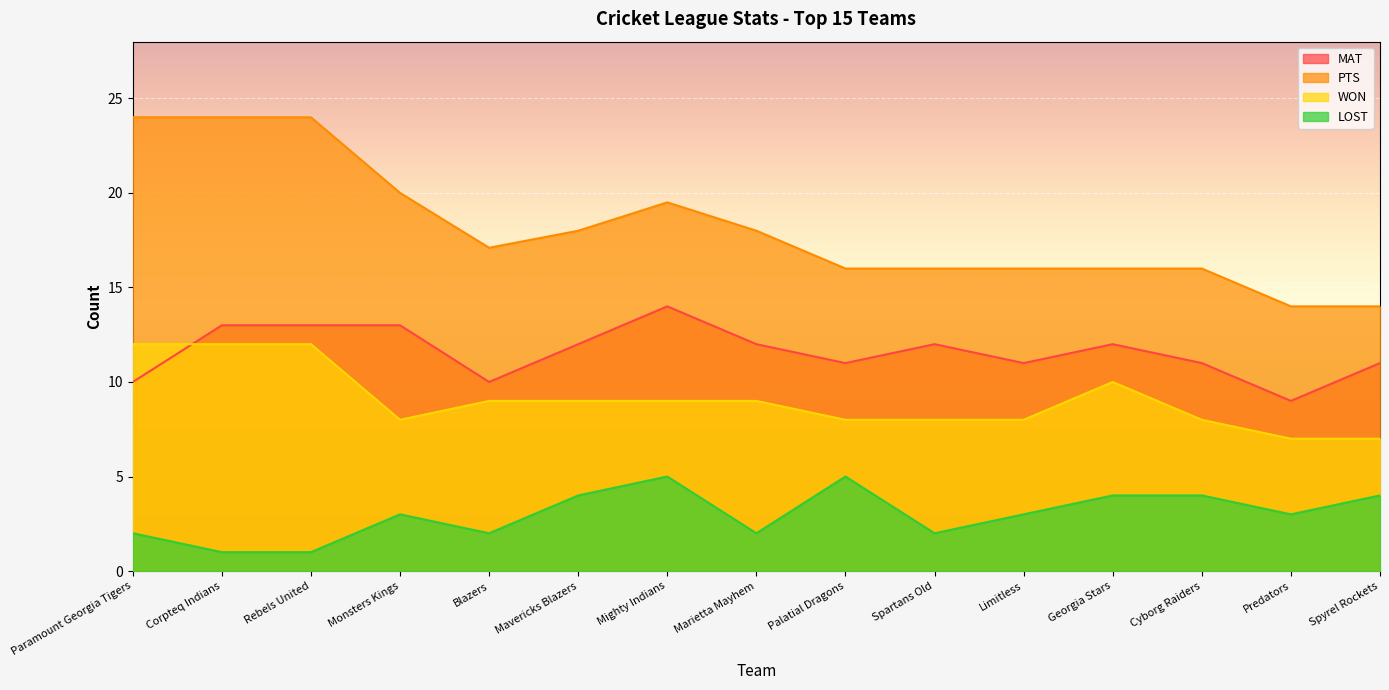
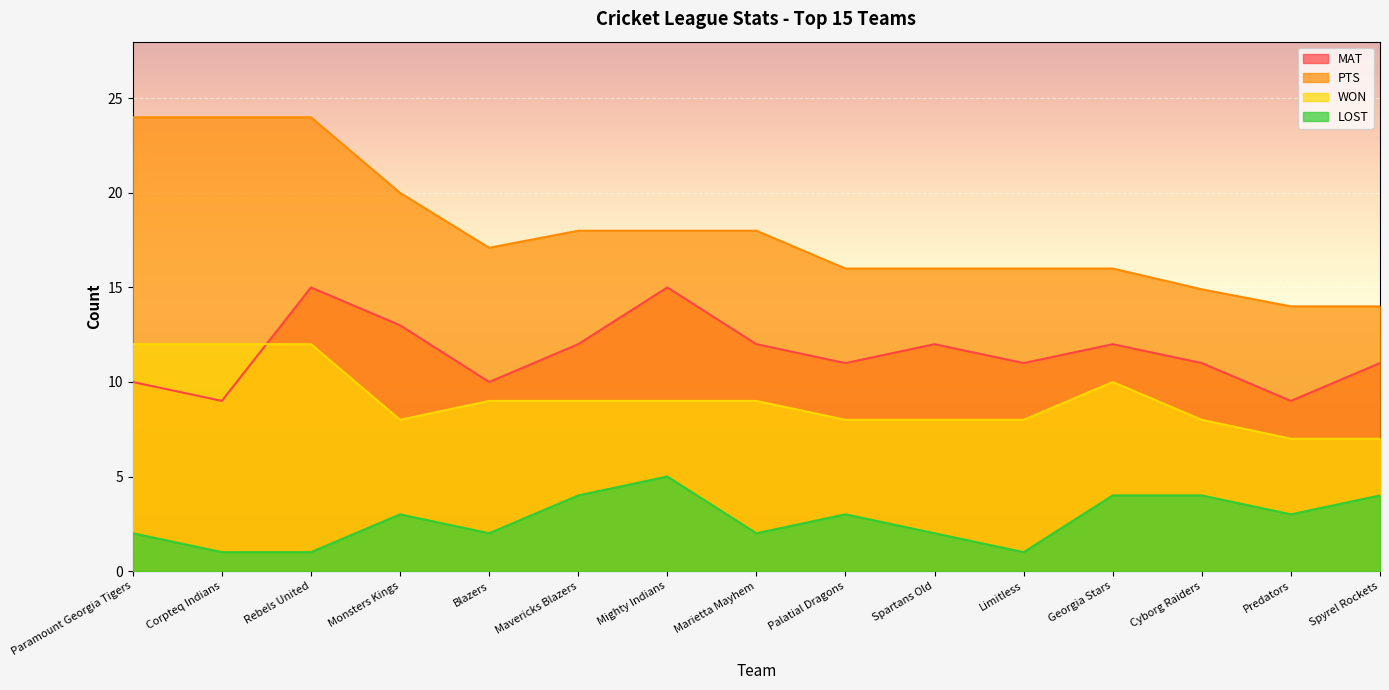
MAT, Corpteq Indians: 13 -> 9
MAT, Rebels United: 13 -> 15
MAT, Mighty Indians: 14 -> 15
PTS, Mighty Indians: 19.5 -> 18.0
LOST, Palatial Dragons: 5 -> 3
LOST, Limitless: 3 -> 1
PTS, Cyborg Raiders: 16.0 -> 14.9
